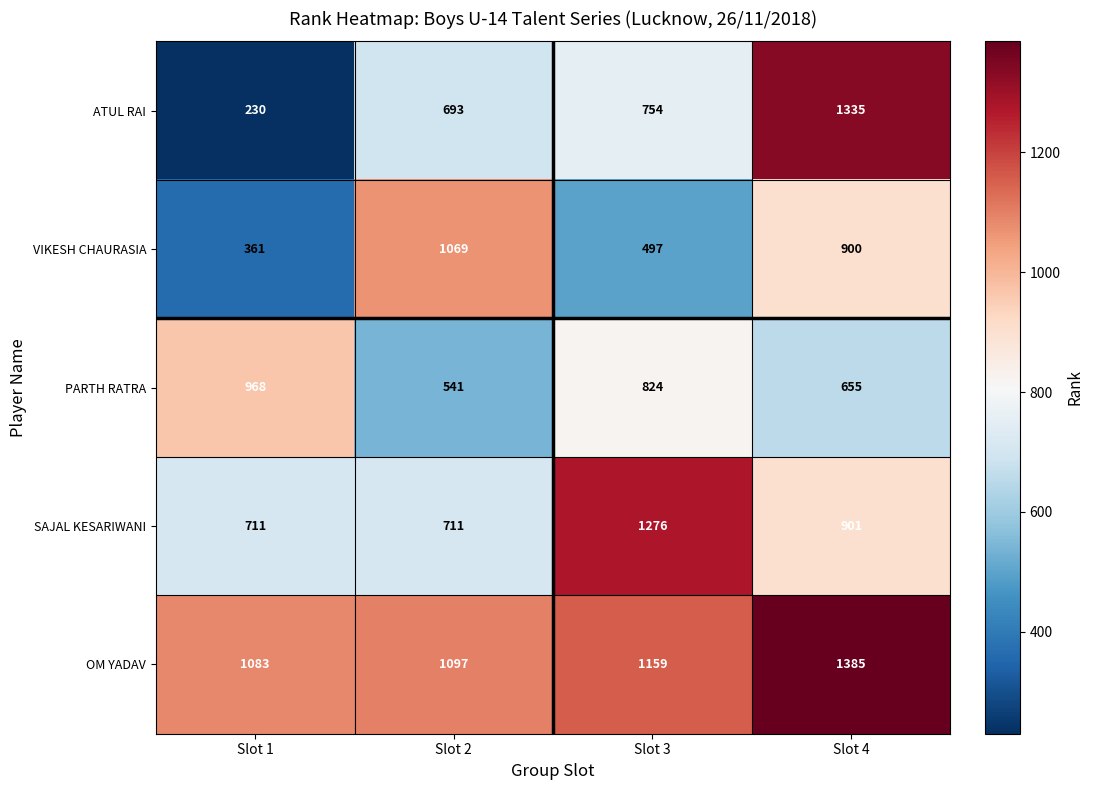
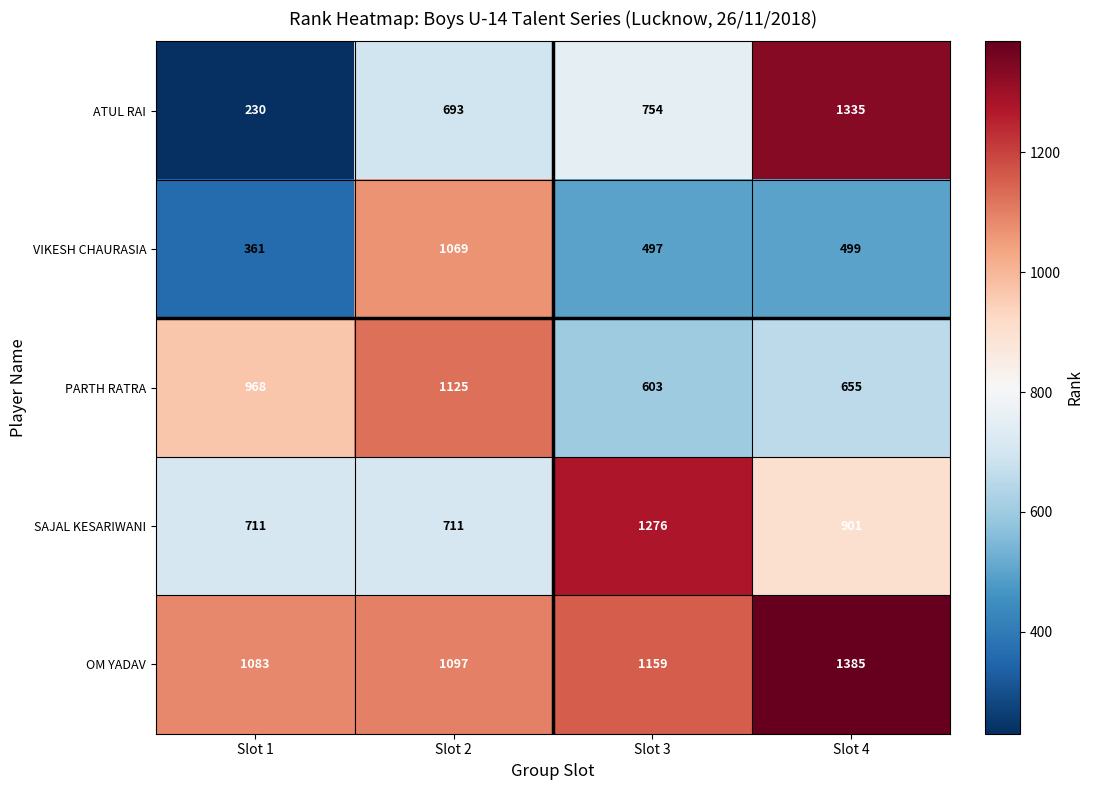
VIKESH CHAURASIA, Slot 4: 900 -> 499
PARTH RATRA, Slot 2: 541 -> 1125
PARTH RATRA, Slot 3: 824 -> 603
